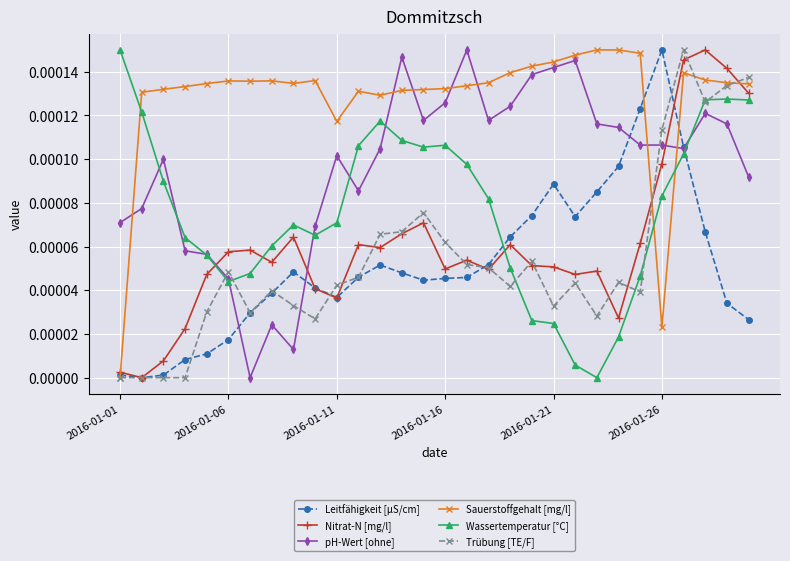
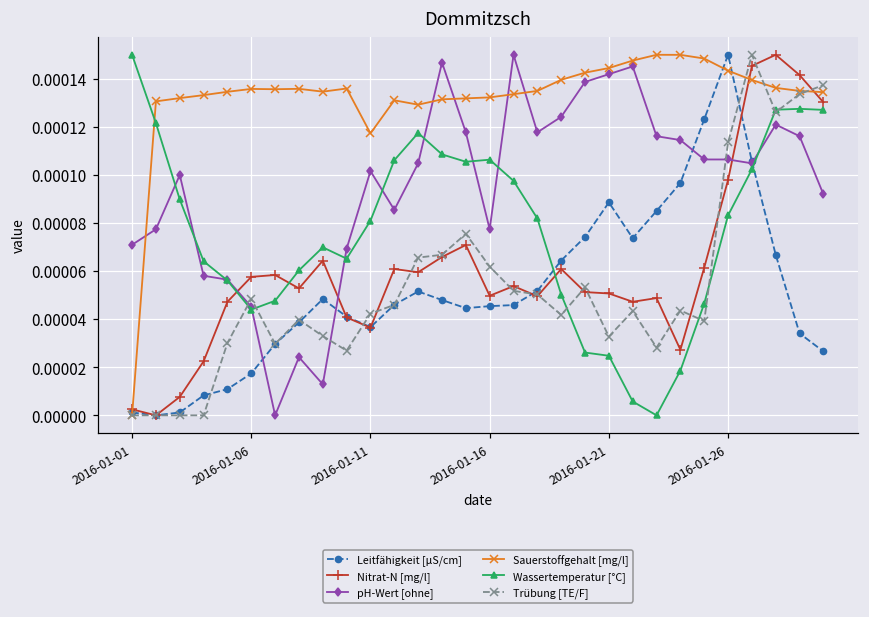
Wassertemperatur [°C], 2016-01-11: 0.000071 -> 0.000081
pH-Wert [ohne], 2016-01-16: 0.000126 -> 0.000077
Sauerstoffgehalt [mg/l], 2016-01-26: 0.000023 -> 0.000143
